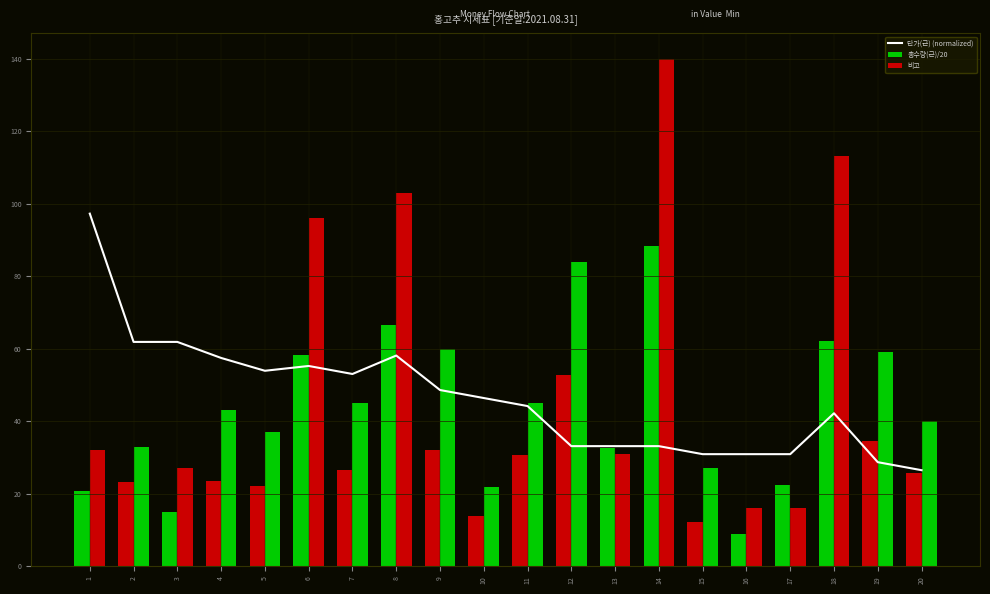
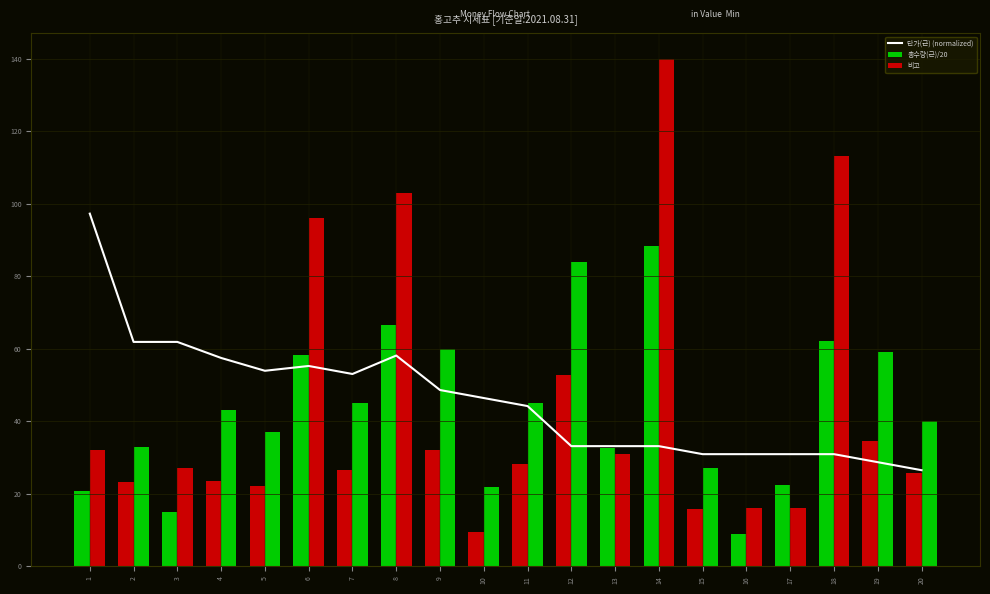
총수량(근)/20, 10: 14 -> 9
총수량(근)/20, 11: 31 -> 28
총수량(근)/20, 15: 12 -> 16
단가(근) (normalized), 18: 42 -> 31
